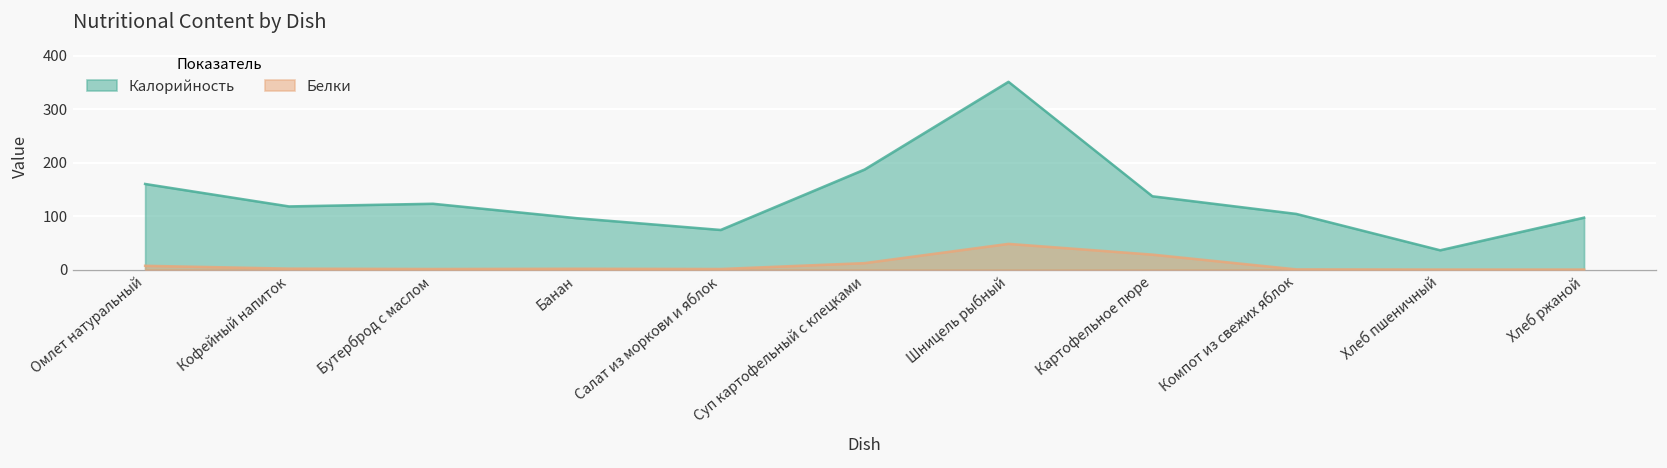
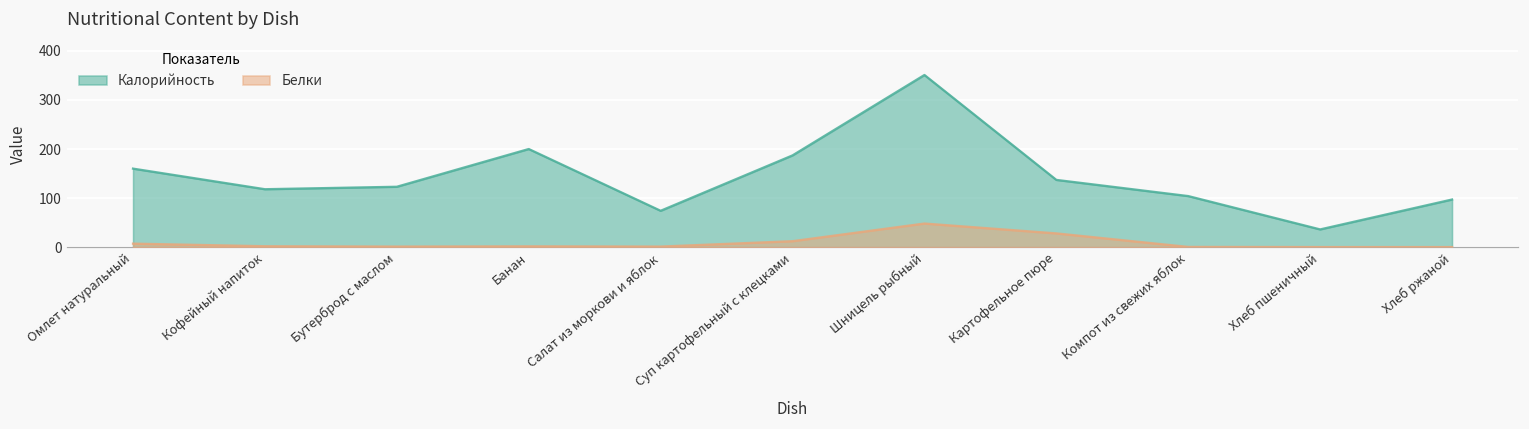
Калорийность, Банан: 100 -> 200
